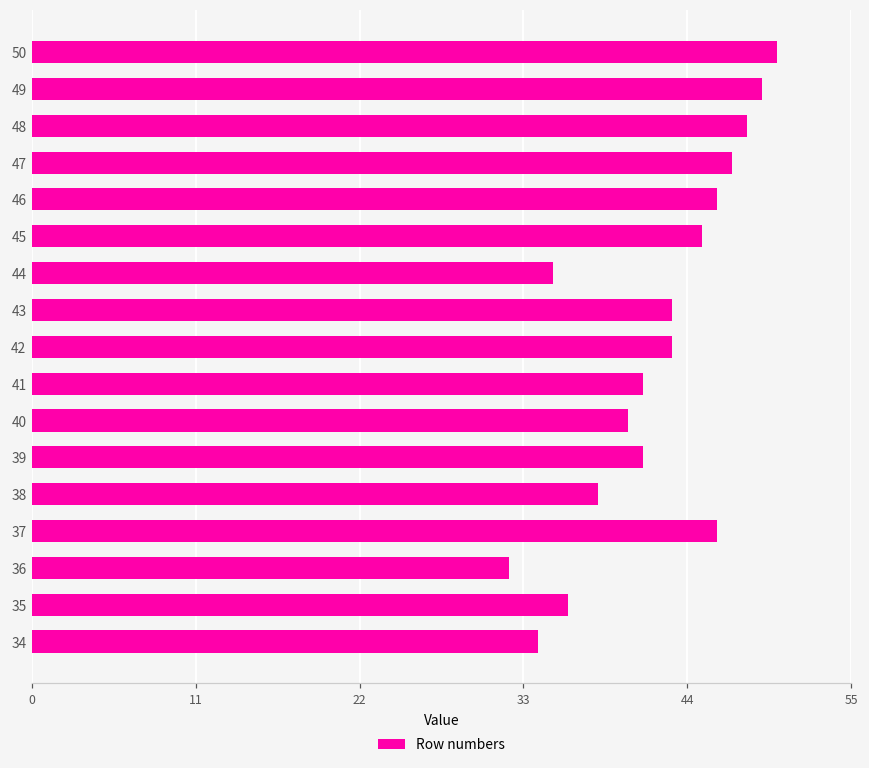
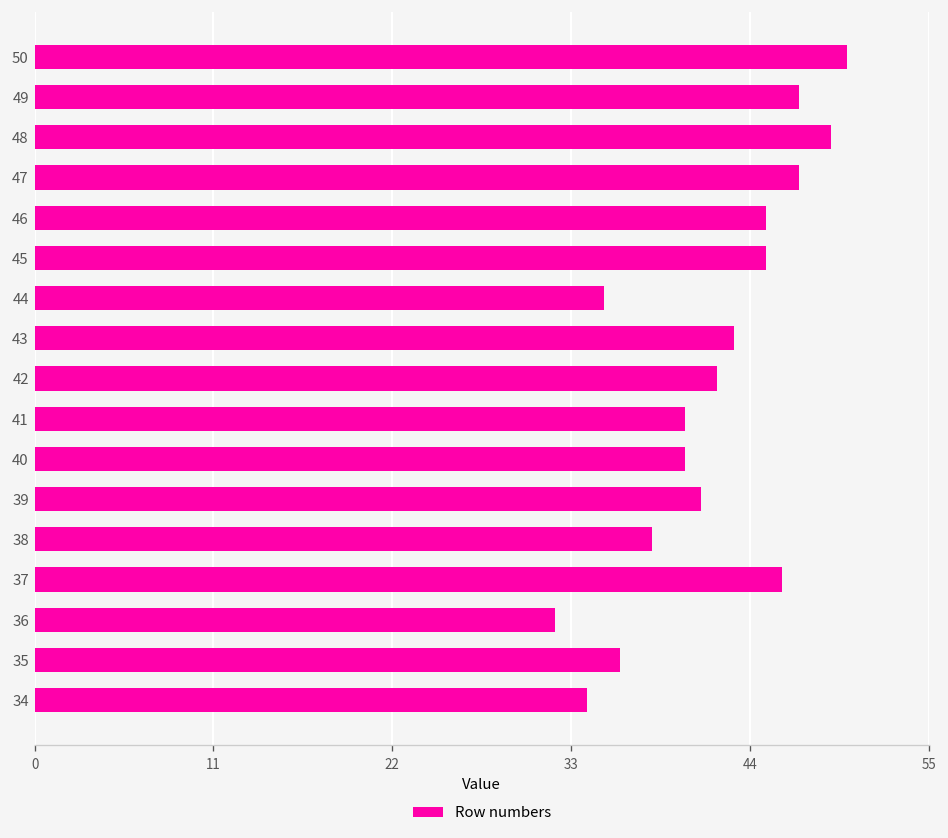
49: 49 -> 47
48: 48 -> 49
46: 46 -> 45
42: 43 -> 42
41: 41 -> 40
